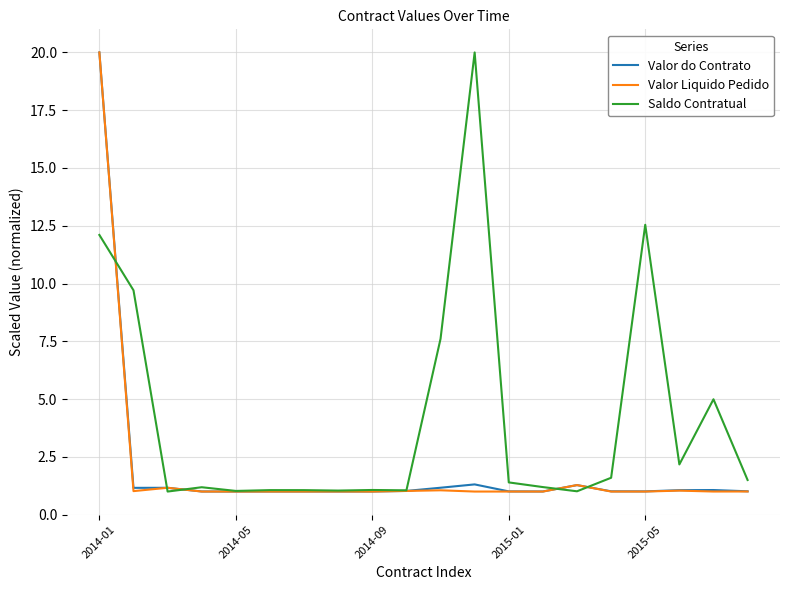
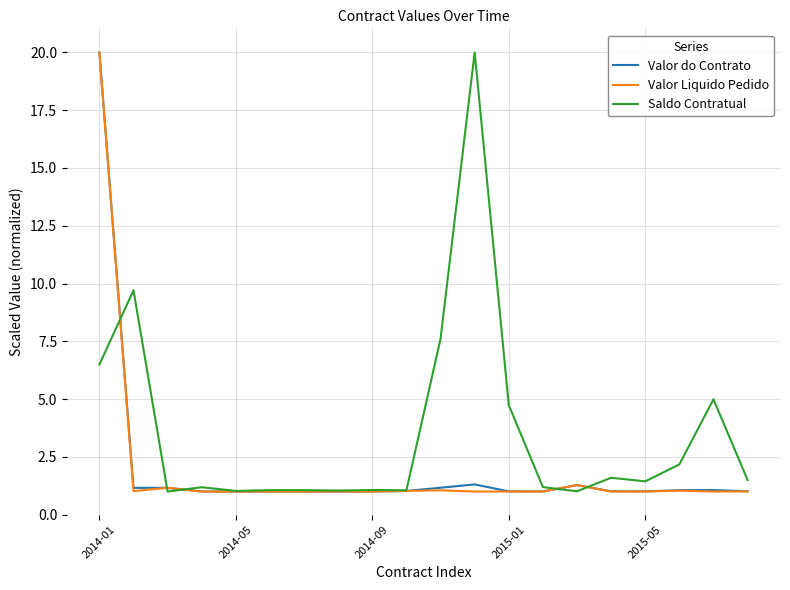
Saldo Contratual, 2014-01: 12.1 -> 6.5
Saldo Contratual, 2015-01: 1.4 -> 4.7
Saldo Contratual, 2015-05: 12.5 -> 1.4
